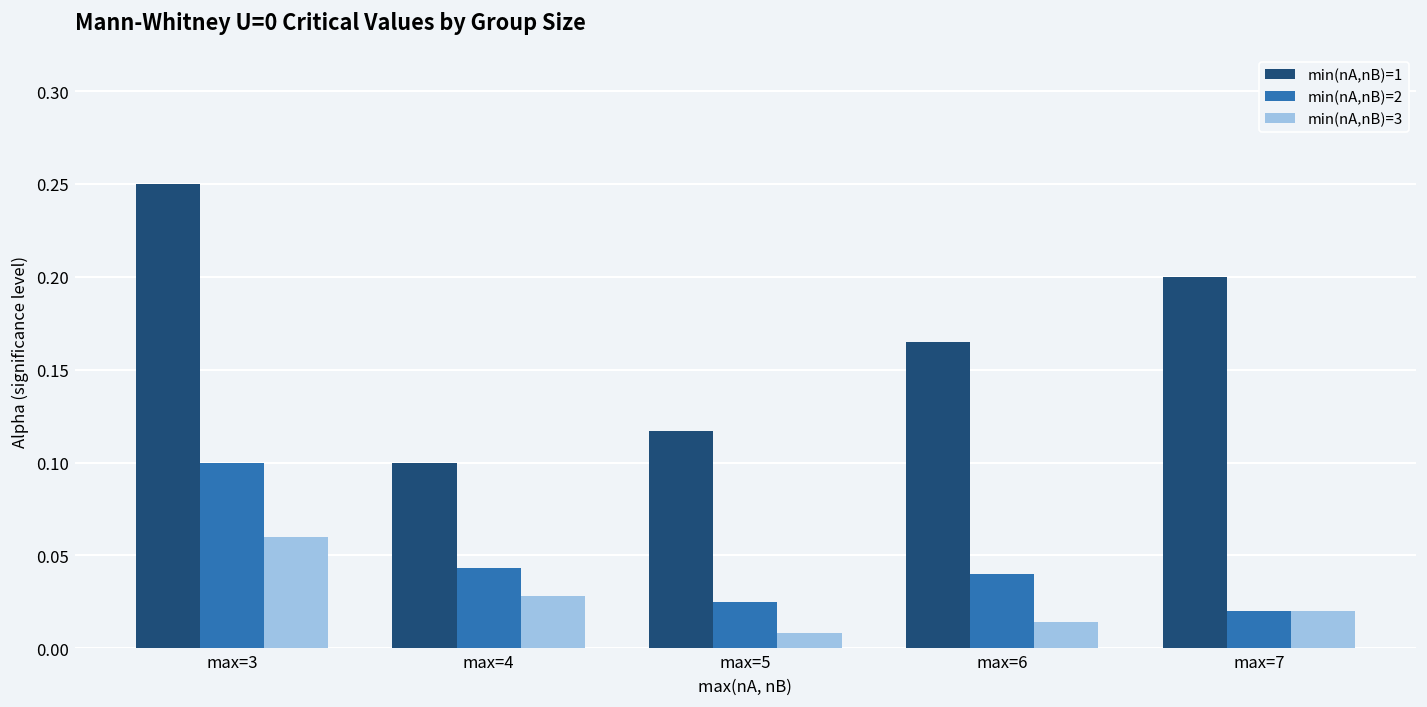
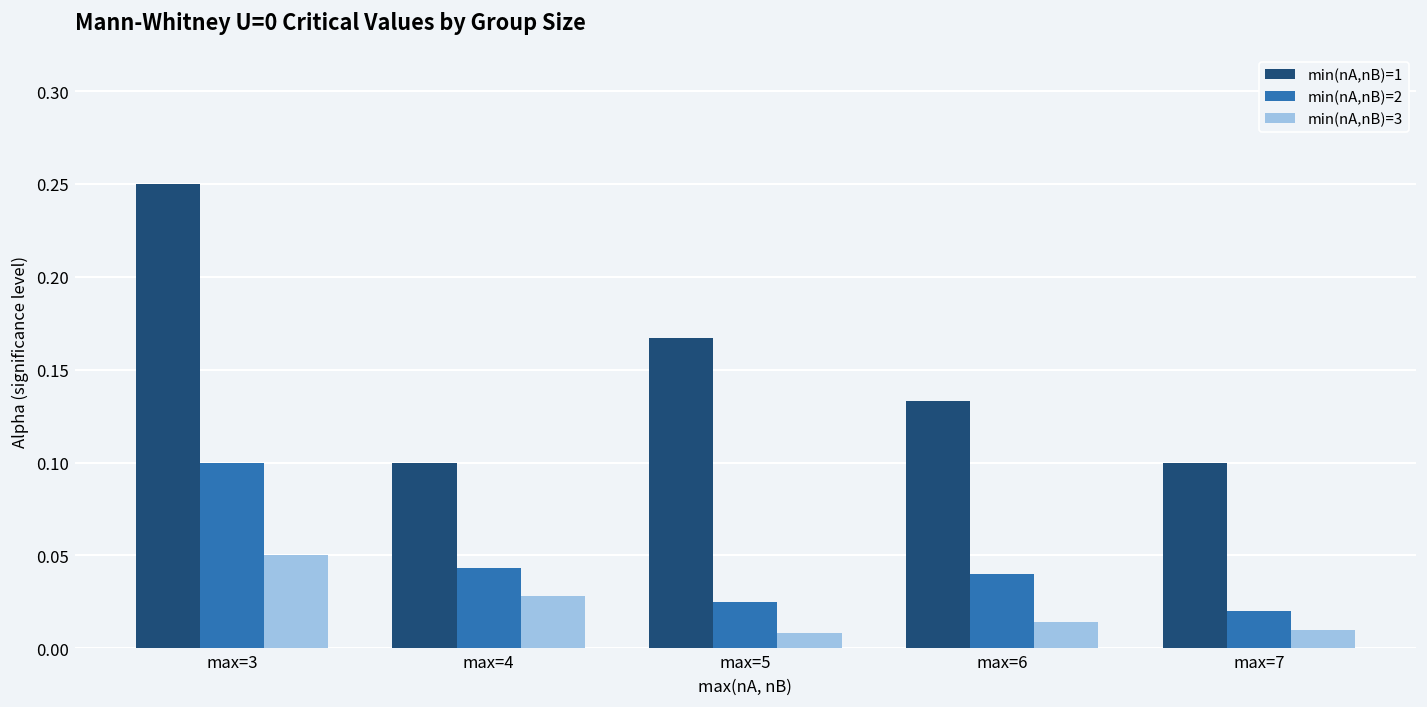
min(nA,nB)=3, max=3: 0.06 -> 0.05
min(nA,nB)=1, max=5: 0.117 -> 0.167
min(nA,nB)=1, max=6: 0.165 -> 0.133
min(nA,nB)=1, max=7: 0.2 -> 0.1
min(nA,nB)=3, max=7: 0.02 -> 0.01
